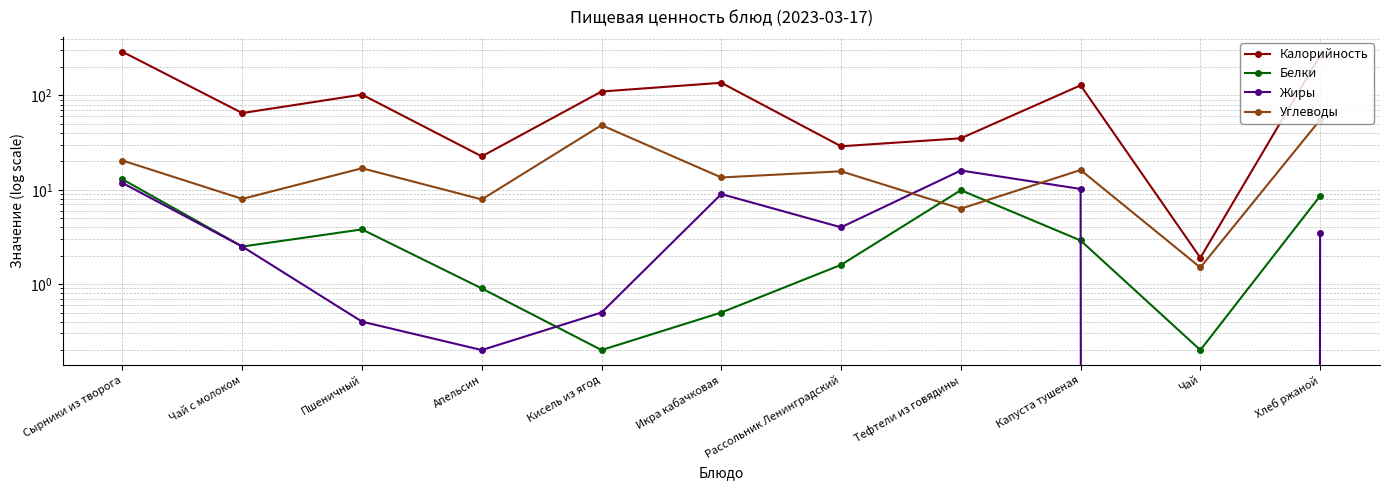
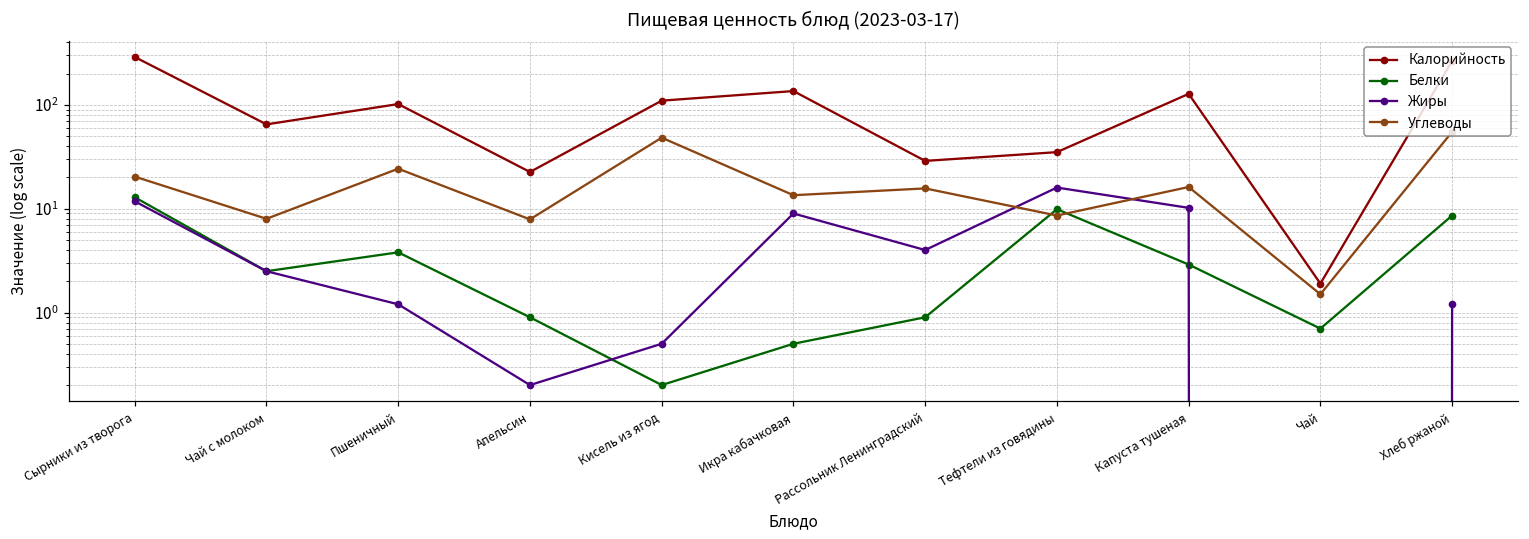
Жиры, Пшеничный: 0.4 -> 1.2
Углеводы, Пшеничный: 17 -> 24
Белки, Рассольник Ленинградский: 1.6 -> 0.9
Углеводы, Тефтели из говядины: 6 -> 9
Белки, Чай: 0.2 -> 0.7
Жиры, Хлеб ржаной: 3.5 -> 1.2
